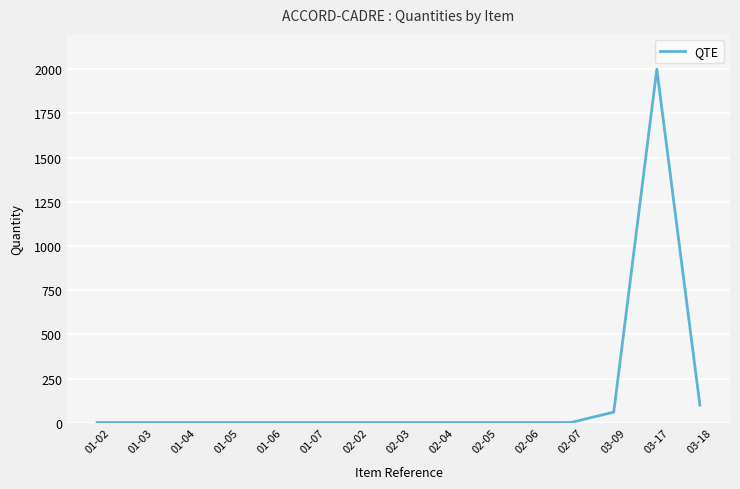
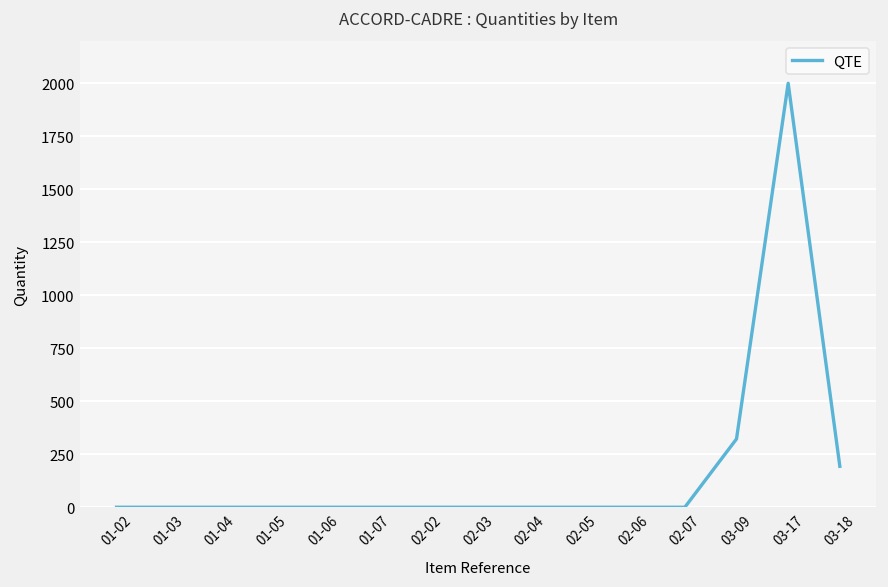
03-09: 60 -> 320
03-18: 100 -> 190
